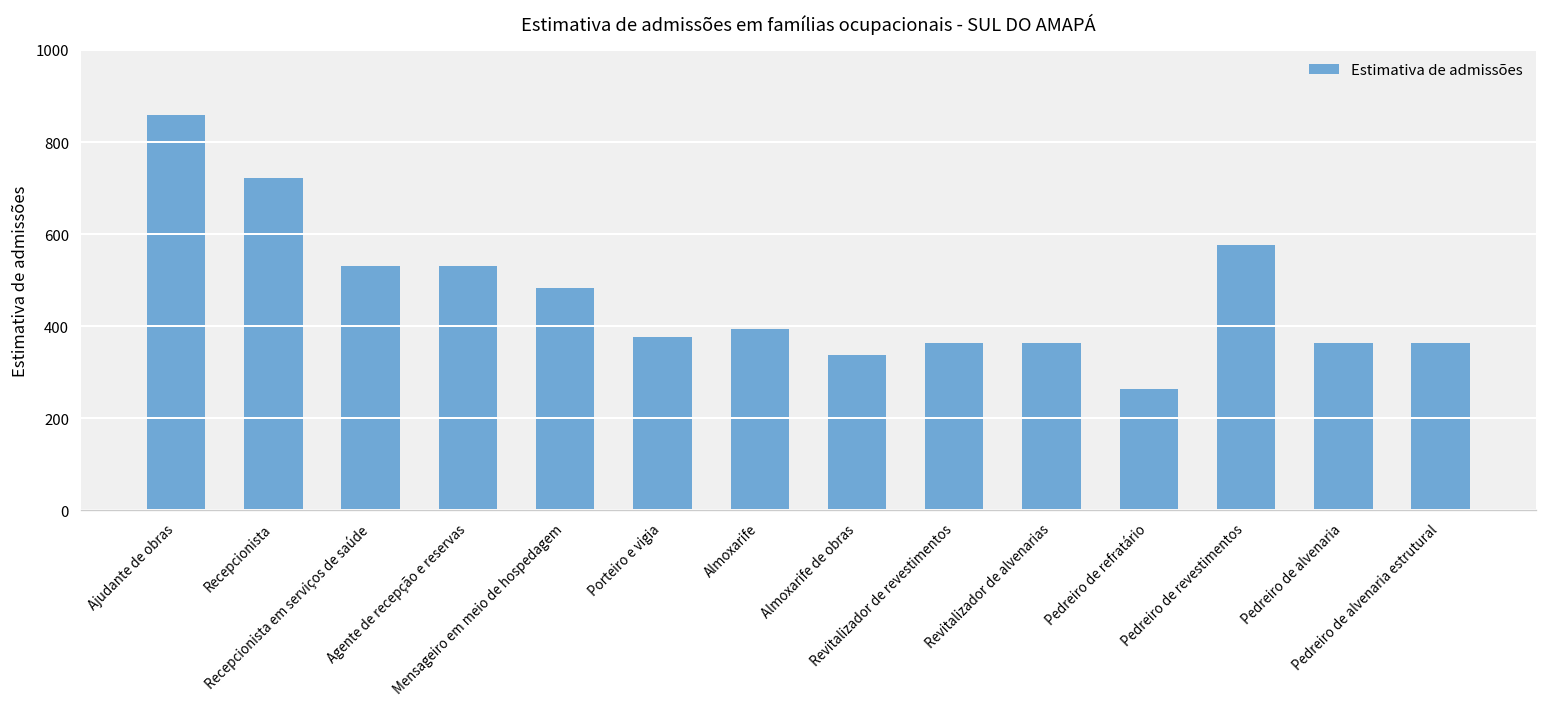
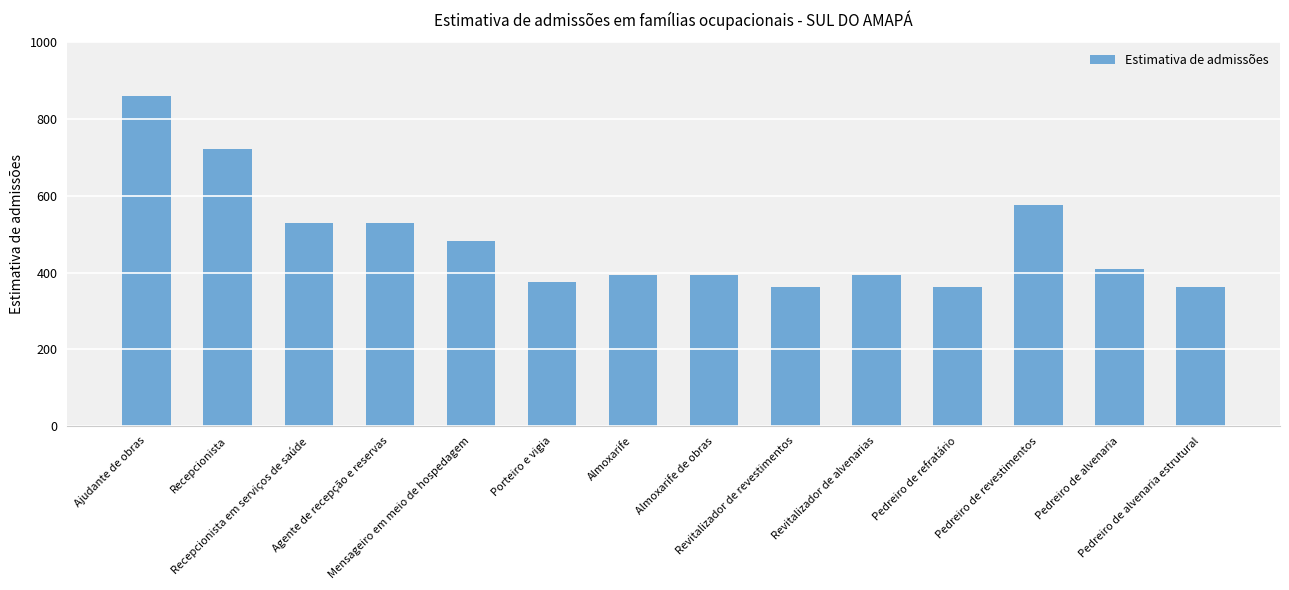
Almoxarife de obras: 340 -> 390
Revitalizador de alvenarias: 360 -> 390
Pedreiro de refratário: 260 -> 360
Pedreiro de alvenaria: 360 -> 410
